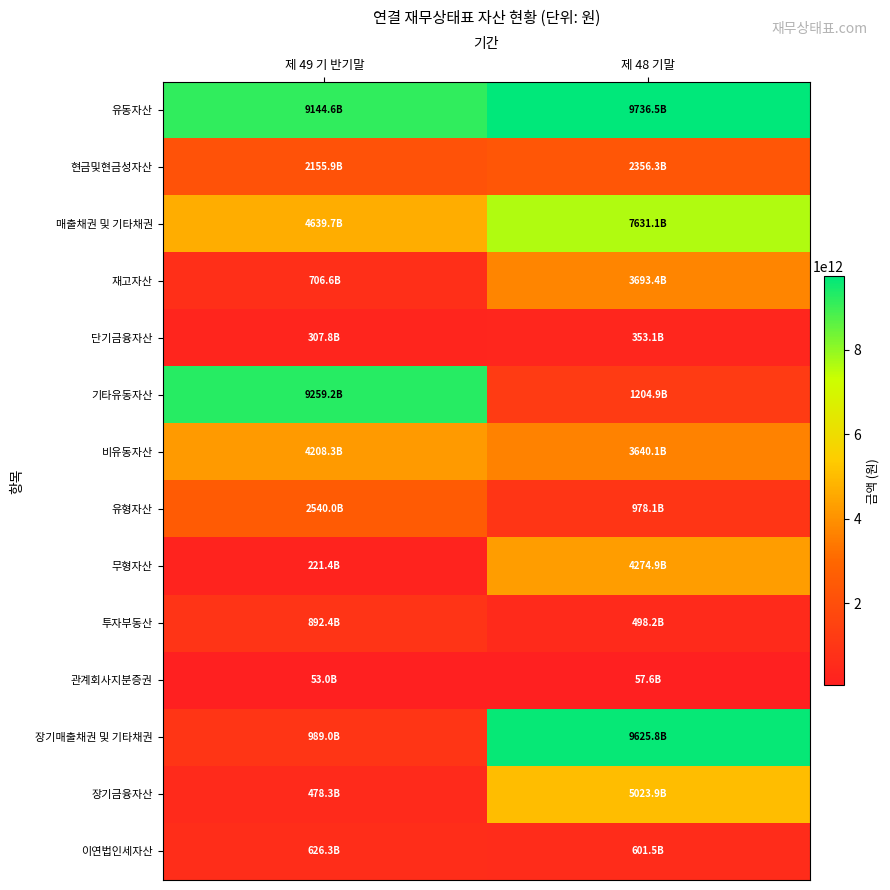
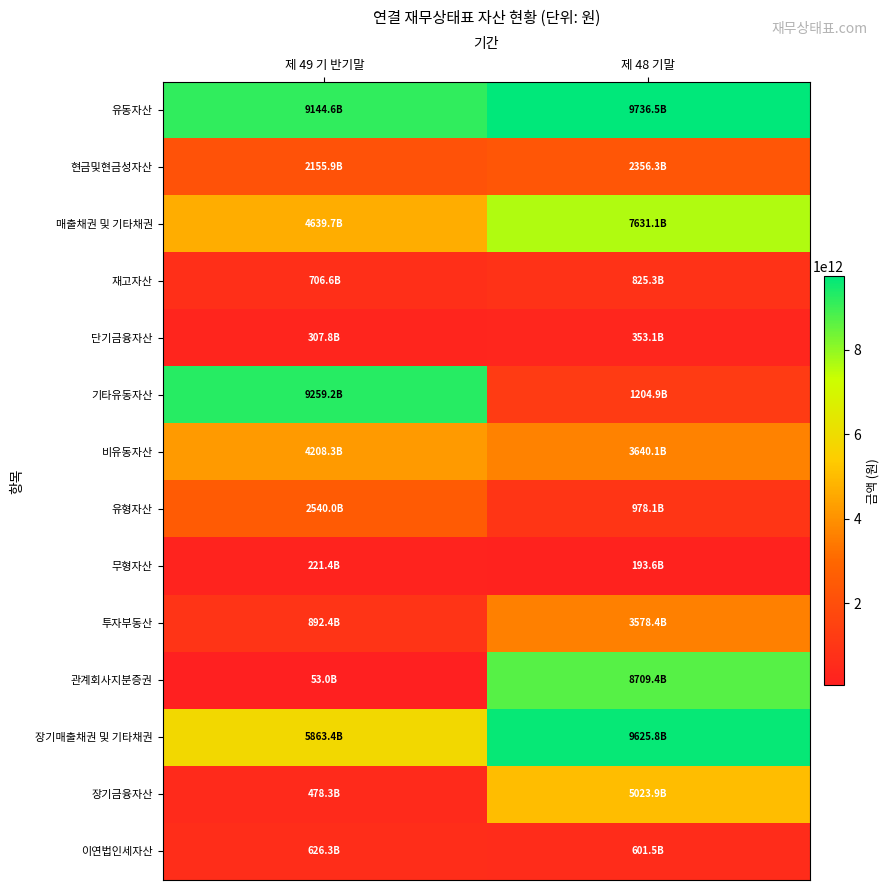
재고자산, 제 48 기말: 3693.4B -> 825.3B
무형자산, 제 48 기말: 4274.9B -> 193.6B
투자부동산, 제 48 기말: 498.2B -> 3578.4B
관계회사지분증권, 제 48 기말: 57.6B -> 8709.4B
장기매출채권 및 기타채권, 제 49 기 반기말: 989.0B -> 5863.4B
